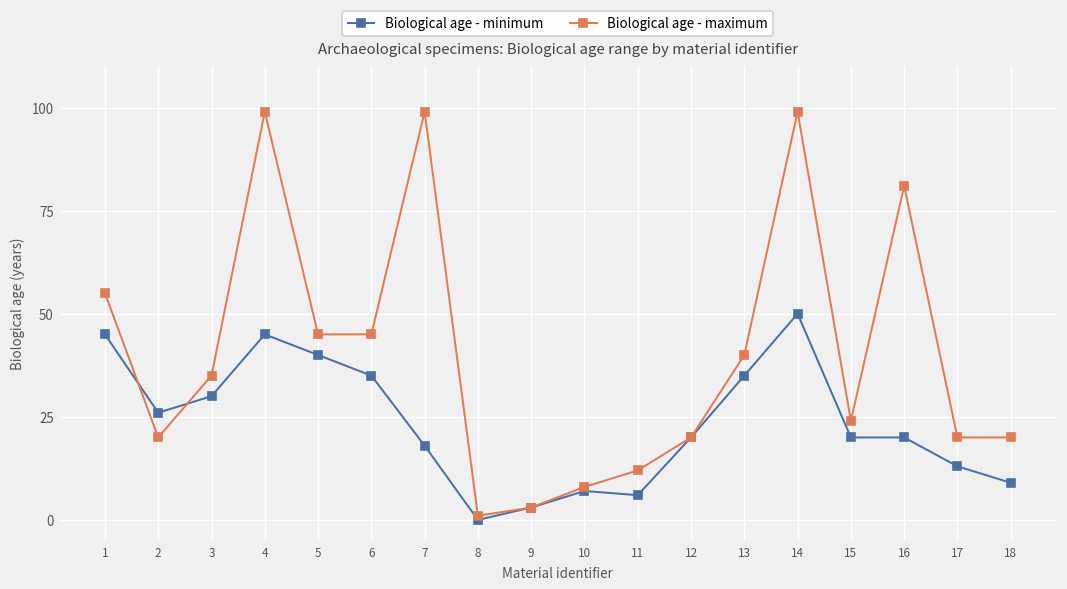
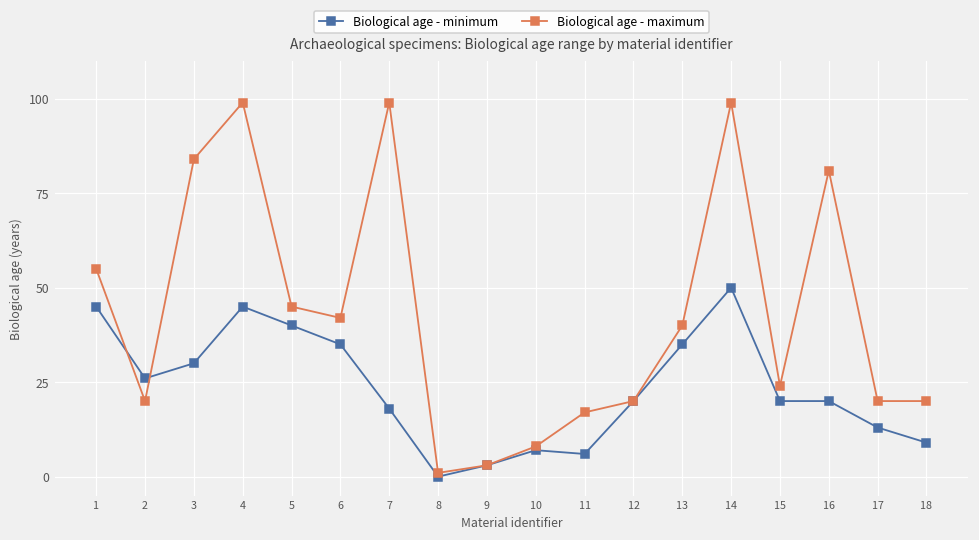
Biological age - maximum, 3: 35 -> 84
Biological age - maximum, 6: 45 -> 42
Biological age - maximum, 11: 12 -> 17
